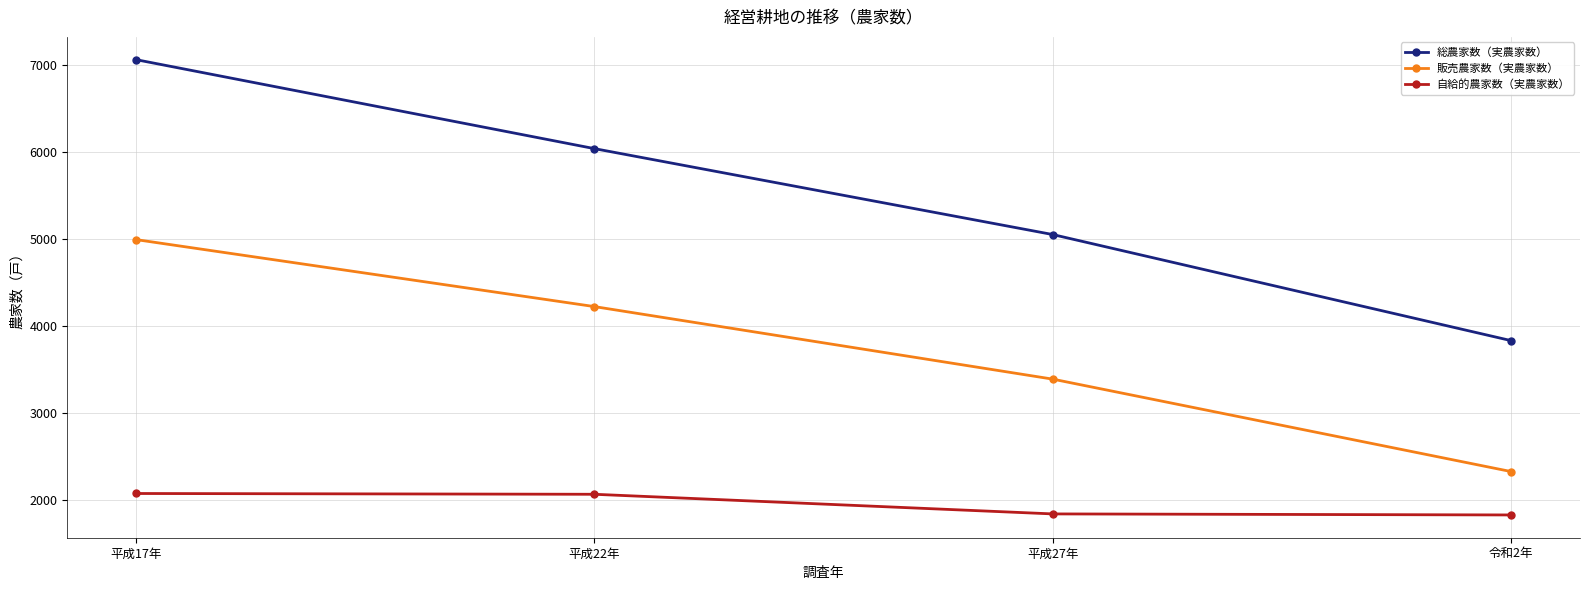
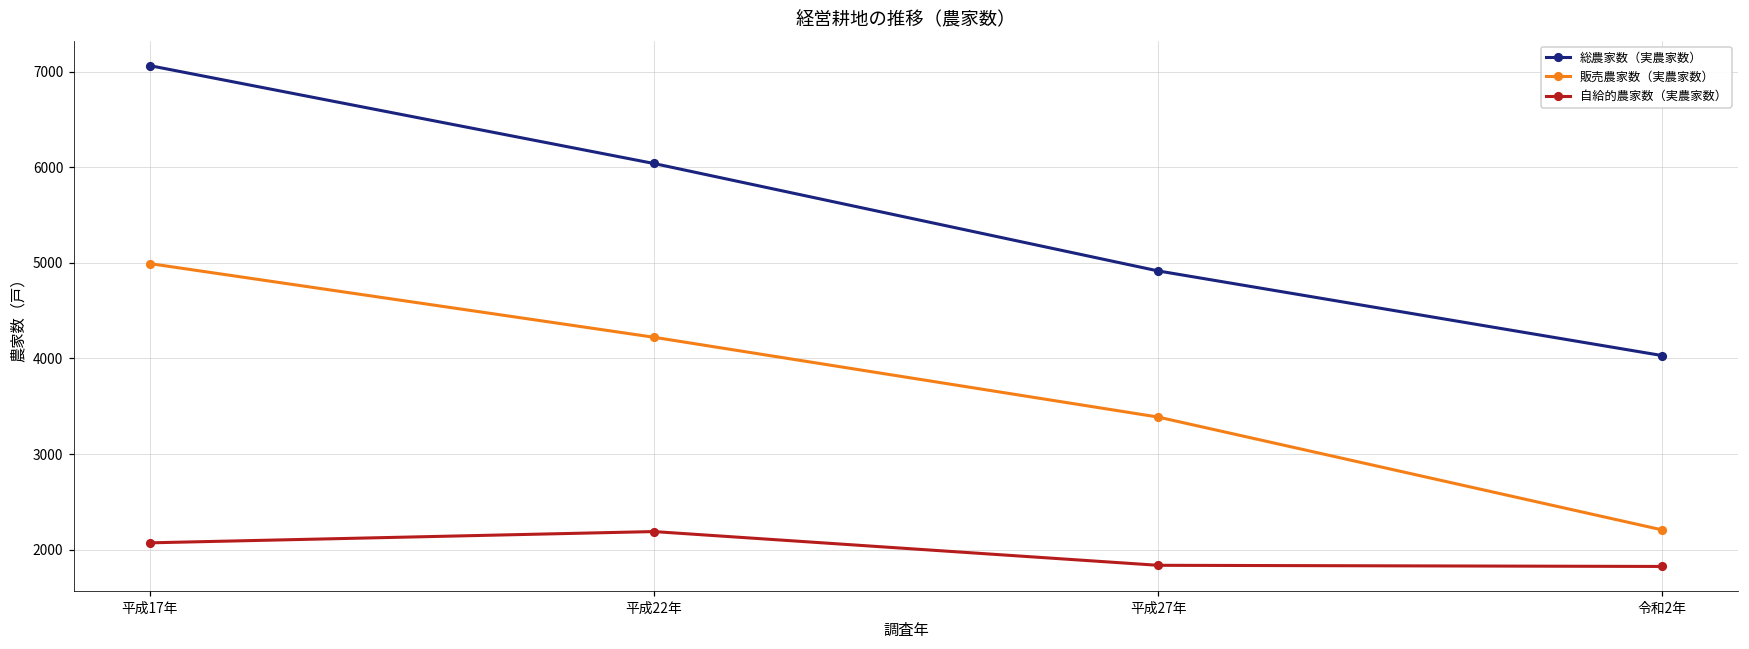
自給的農家数（実農家数）, 平成22年: 2100 -> 2200
総農家数（実農家数）, 平成27年: 5100 -> 4900
総農家数（実農家数）, 令和2年: 3800 -> 4000
販売農家数（実農家数）, 令和2年: 2300 -> 2200
